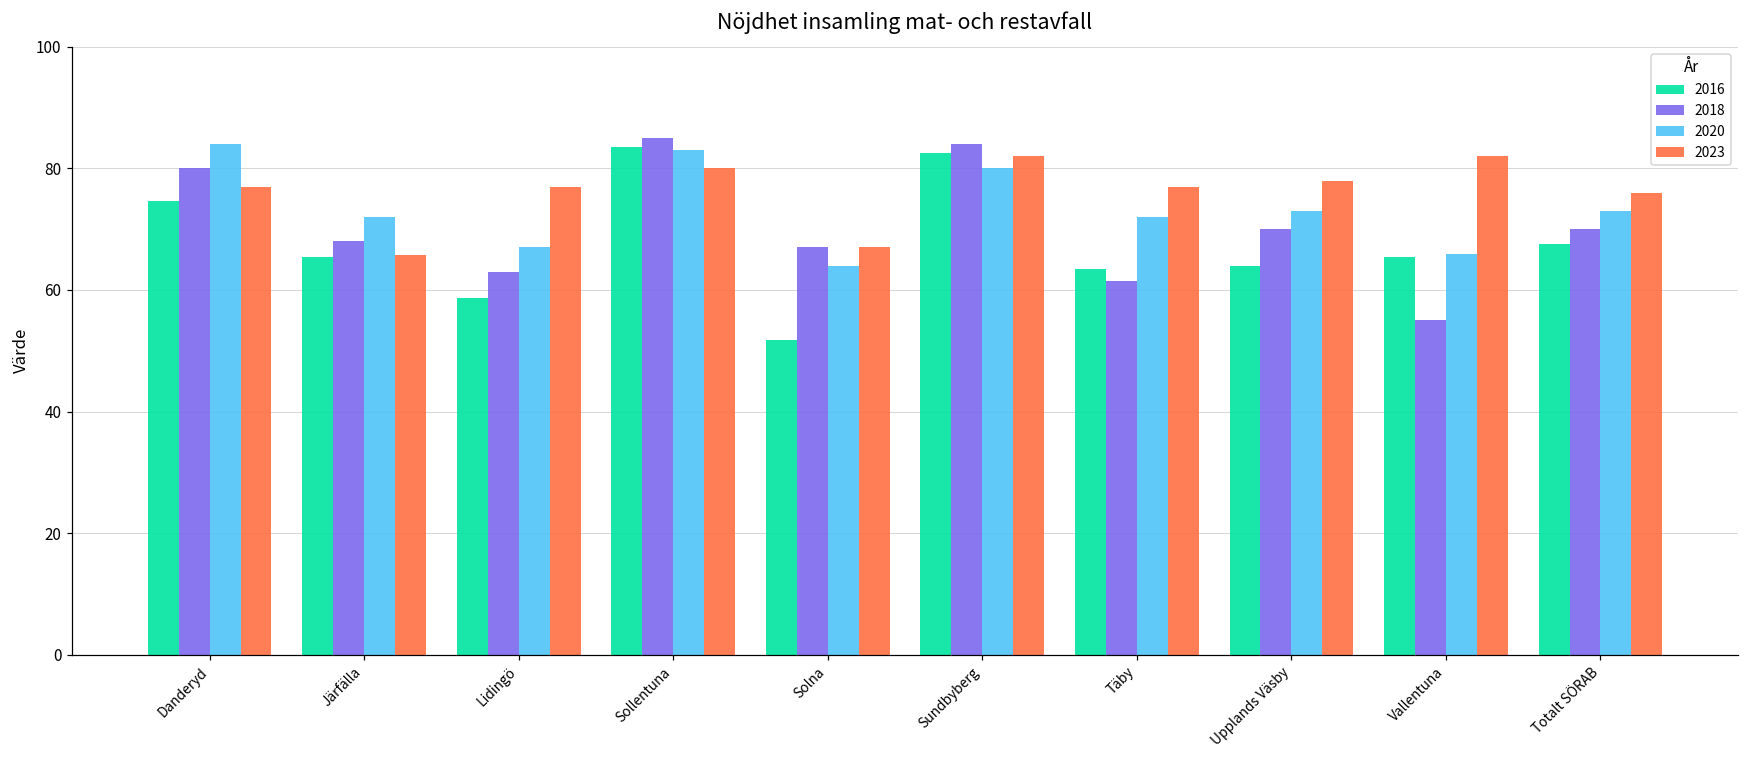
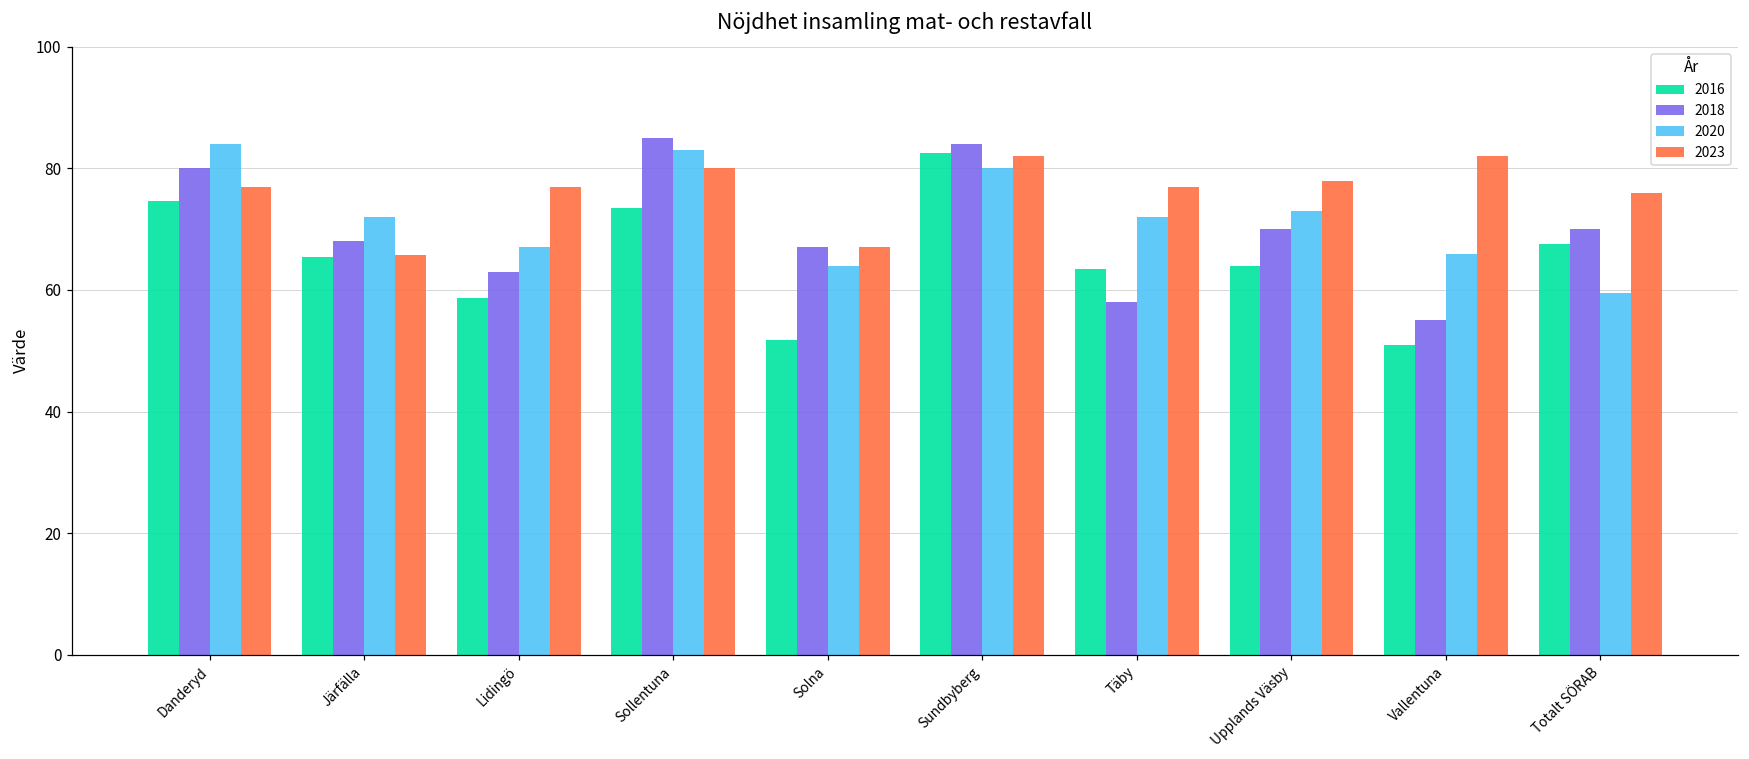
2016, Sollentuna: 84 -> 74
2018, Täby: 62 -> 58
2016, Vallentuna: 65 -> 51
2020, Totalt SÖRAB: 73 -> 60
